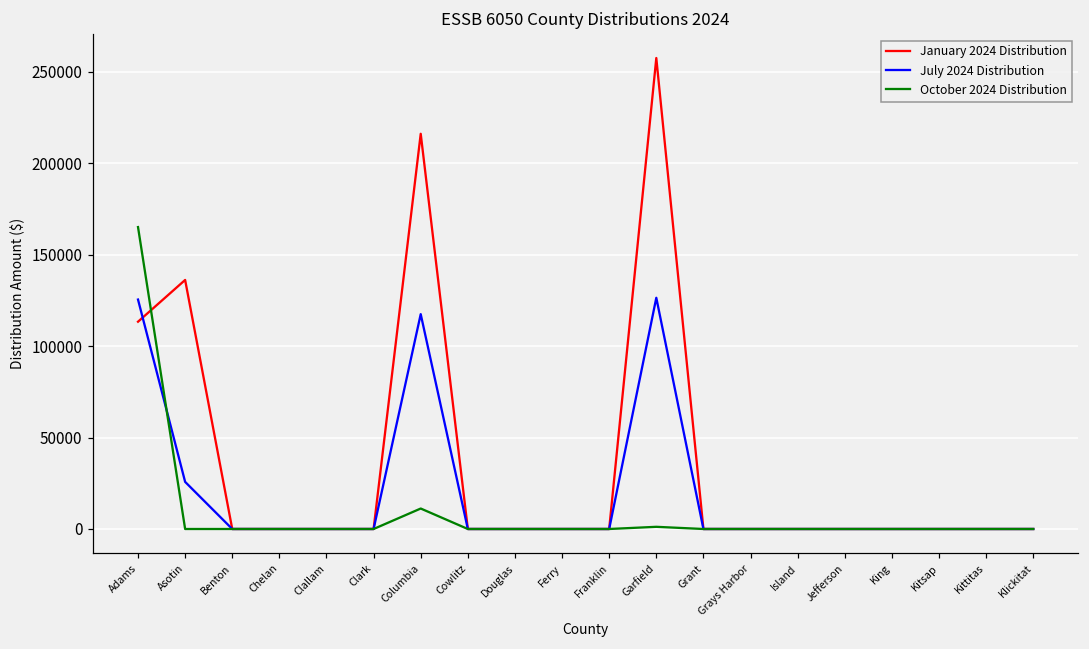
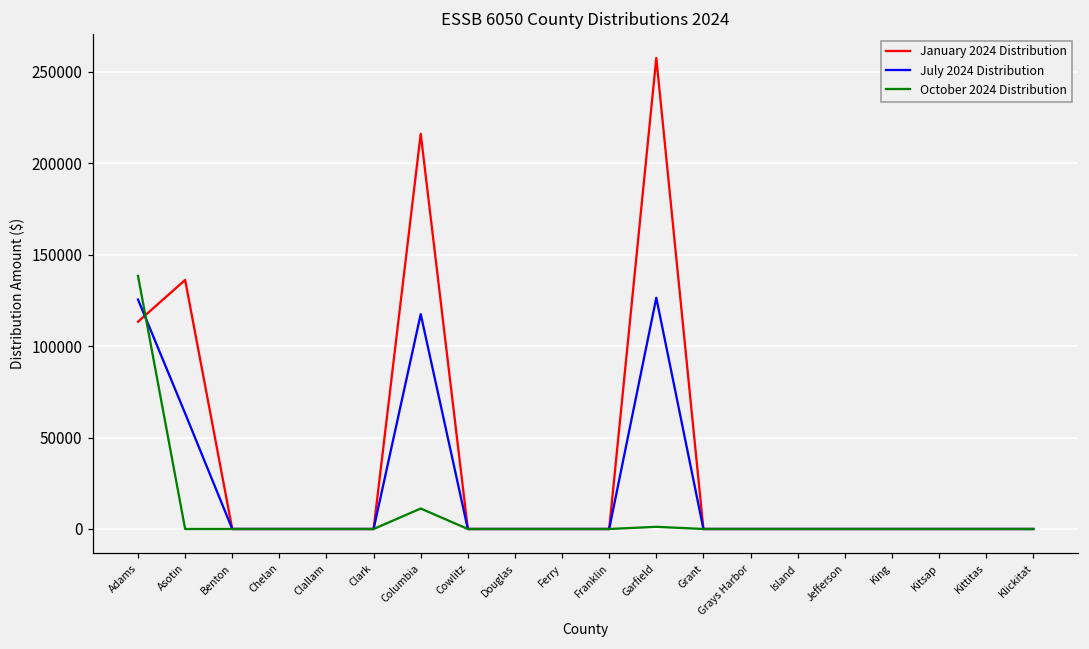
October 2024 Distribution, Adams: 165000 -> 138000
July 2024 Distribution, Asotin: 26000 -> 63000
